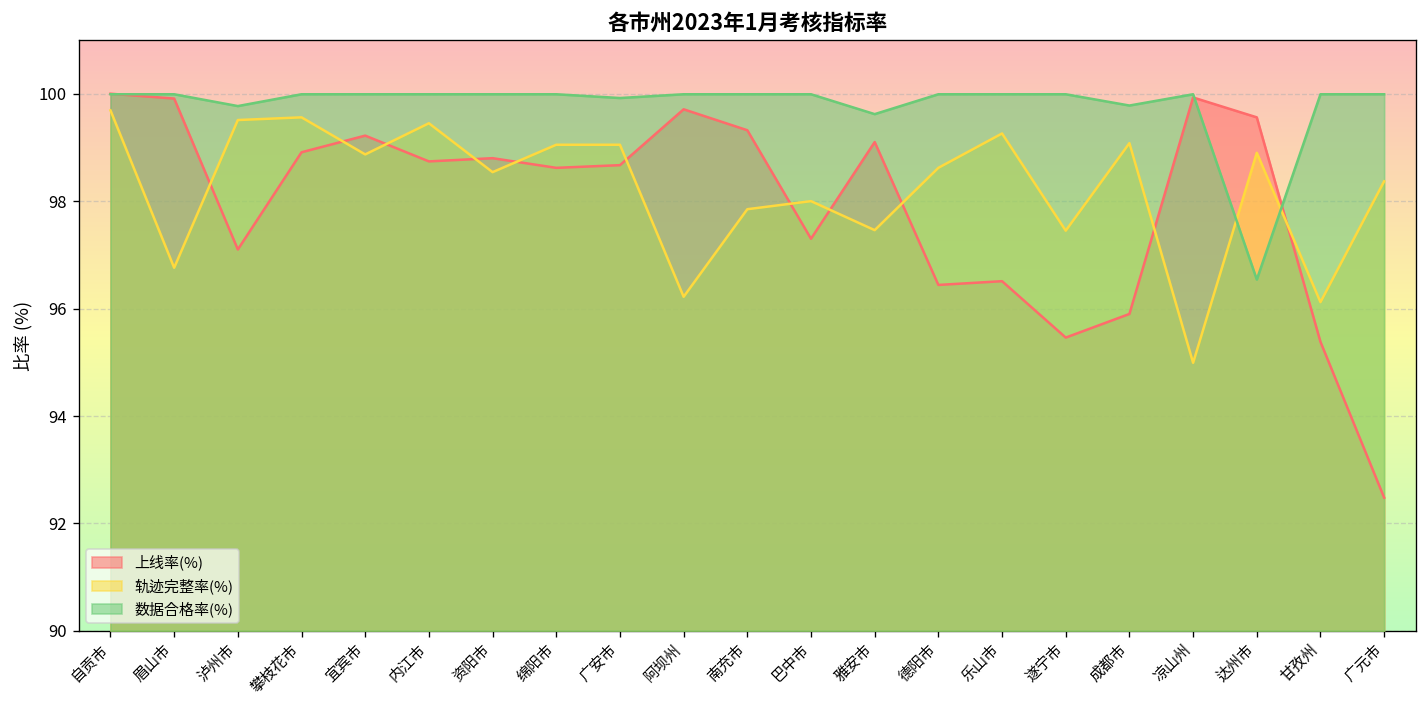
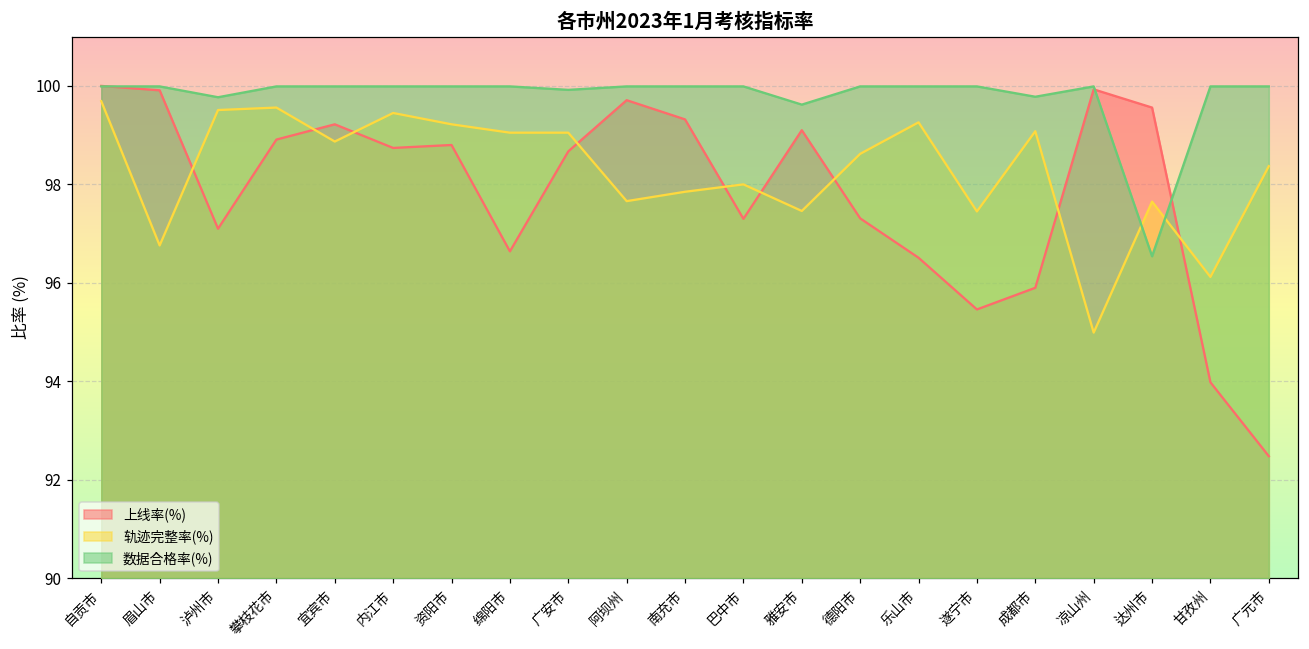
轨迹完整率(%), 资阳市: 98.5 -> 99.2
上线率(%), 绵阳市: 98.6 -> 96.6
轨迹完整率(%), 阿坝州: 96.2 -> 97.7
上线率(%), 德阳市: 96.4 -> 97.3
轨迹完整率(%), 达州市: 98.9 -> 97.7
上线率(%), 甘孜州: 95.4 -> 94.0
